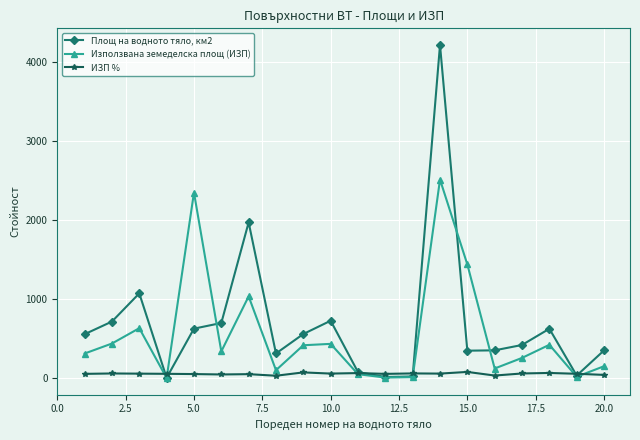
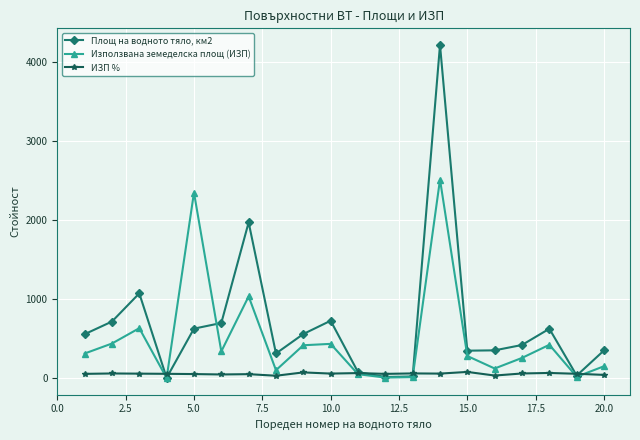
Използвана земеделска площ (ИЗП), 15.0: 1400 -> 300
